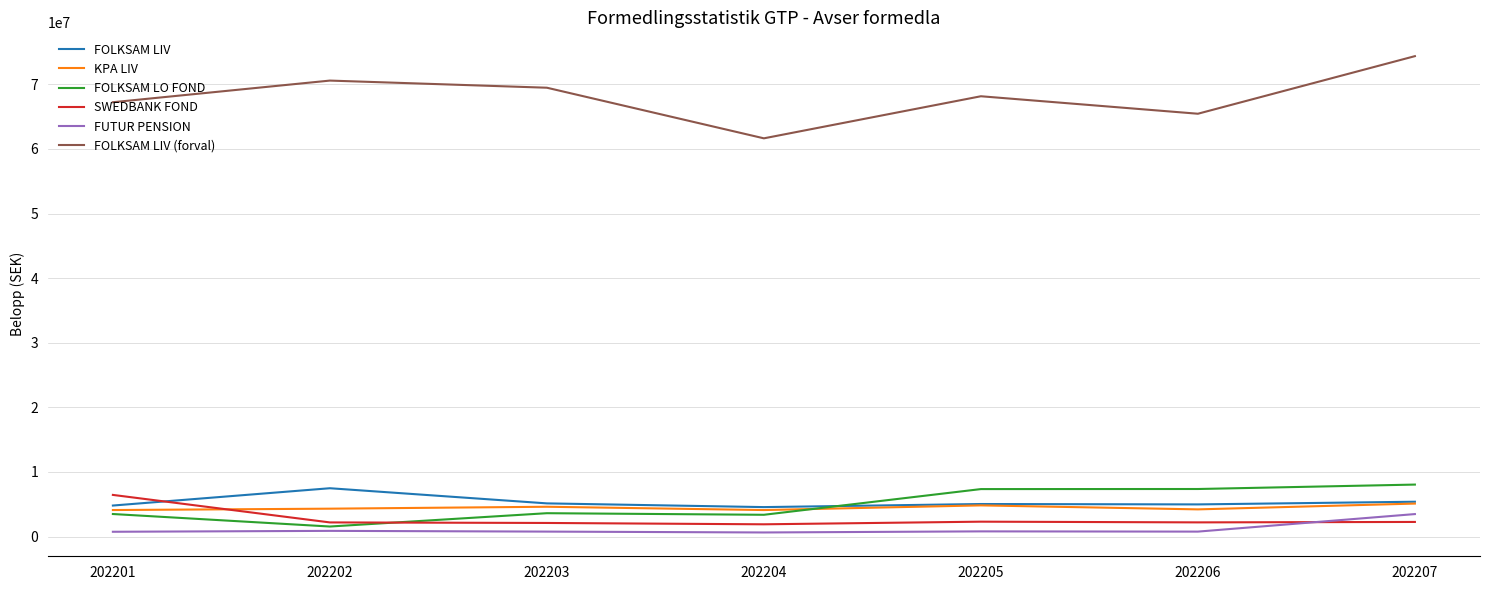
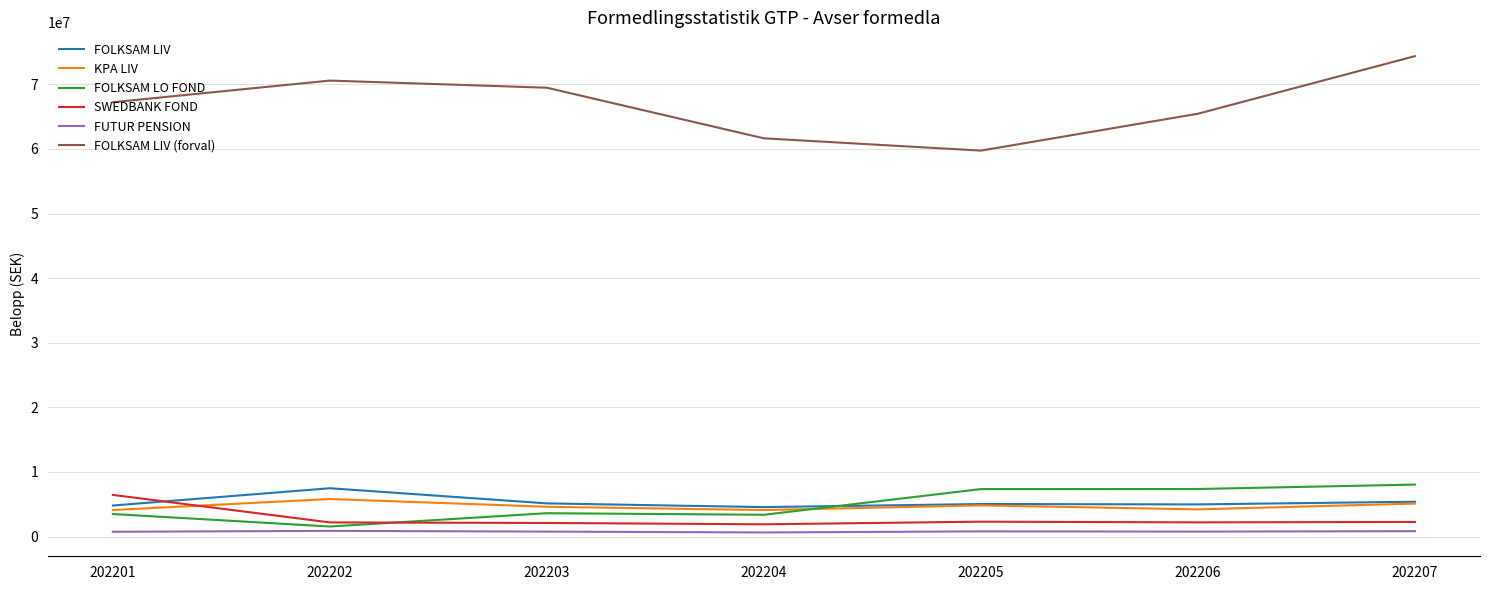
KPA LIV, 202202: 4000000 -> 6000000
FOLKSAM LIV (forval), 202205: 68000000 -> 60000000
FUTUR PENSION, 202207: 3000000 -> 1000000
